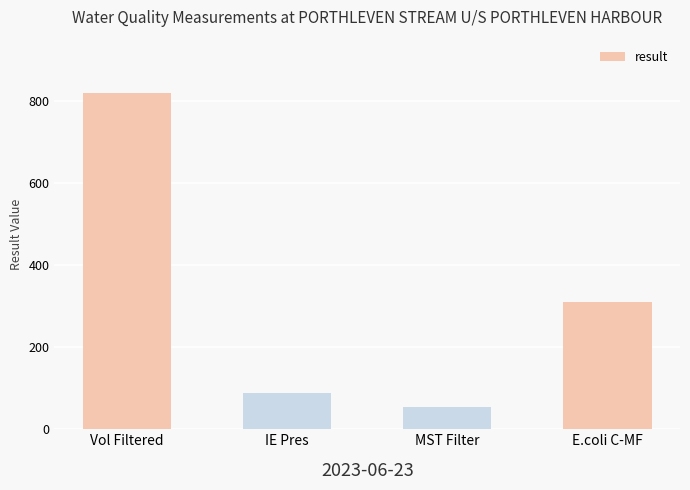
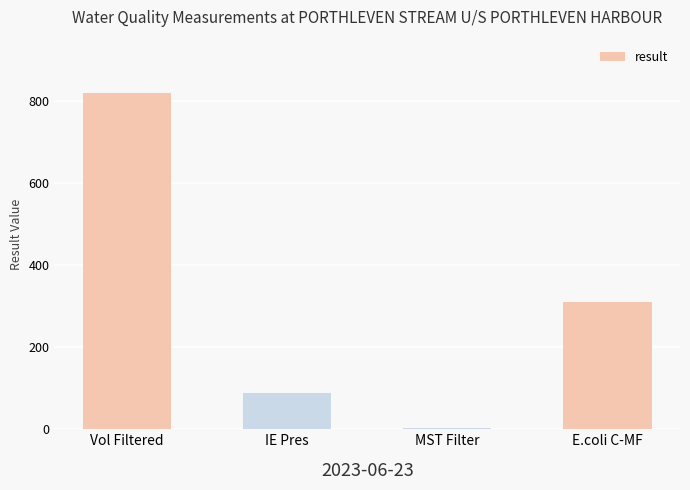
MST Filter: 60 -> 0
